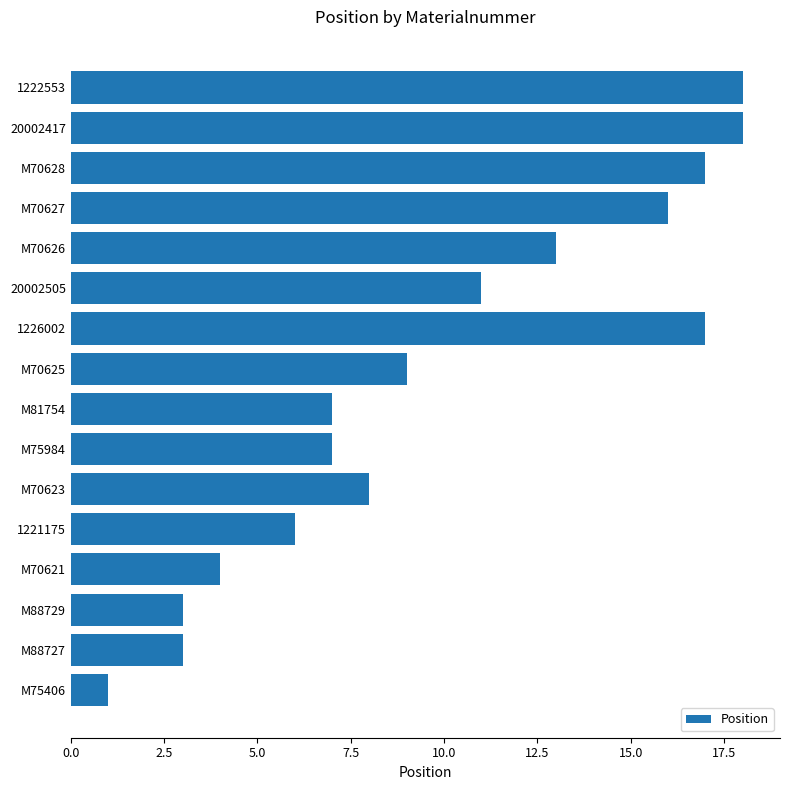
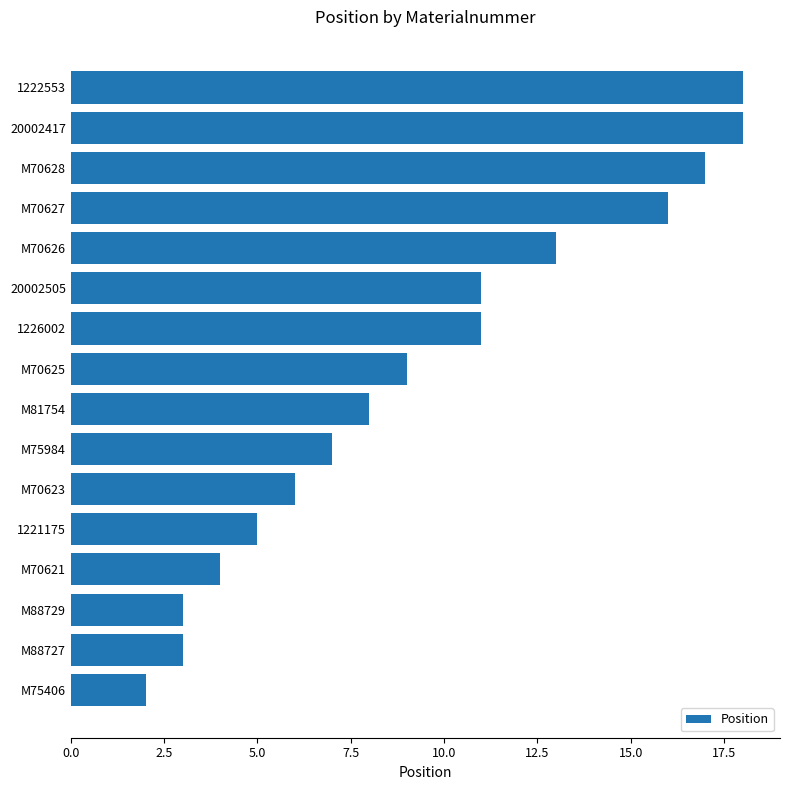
1226002: 17 -> 11
M81754: 7 -> 8
M70623: 8 -> 6
1221175: 6 -> 5
M75406: 1 -> 2
